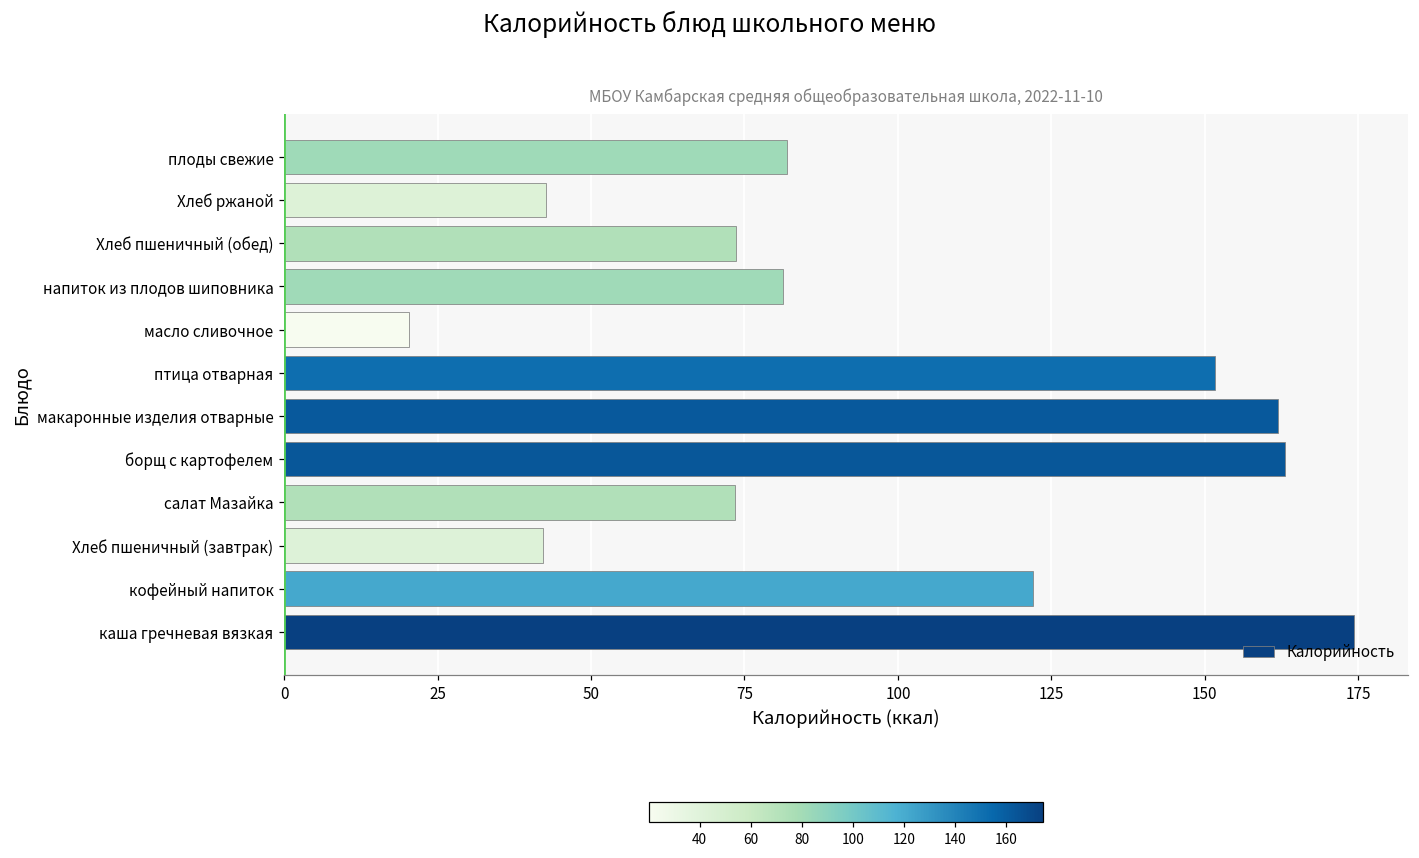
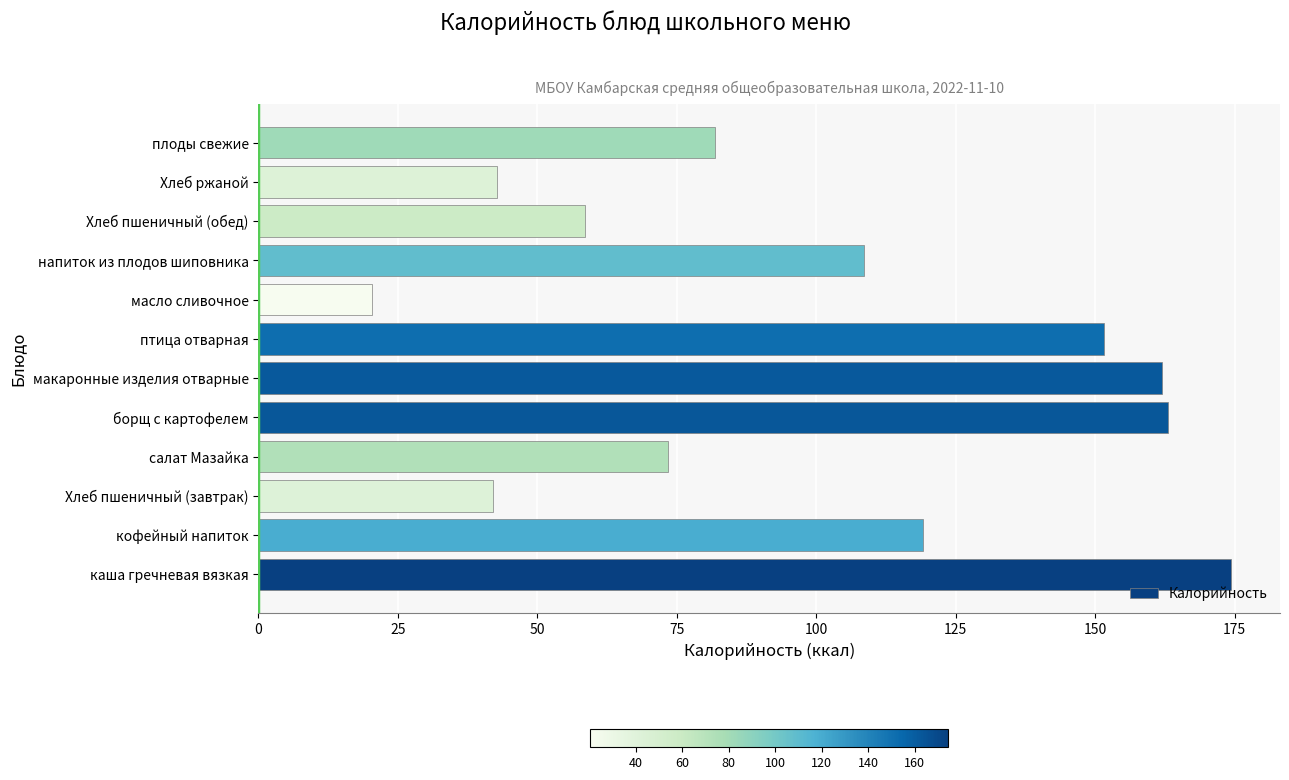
Хлеб пшеничный (обед): 74 -> 59
напиток из плодов шиповника: 81 -> 109
кофейный напиток: 122 -> 119
